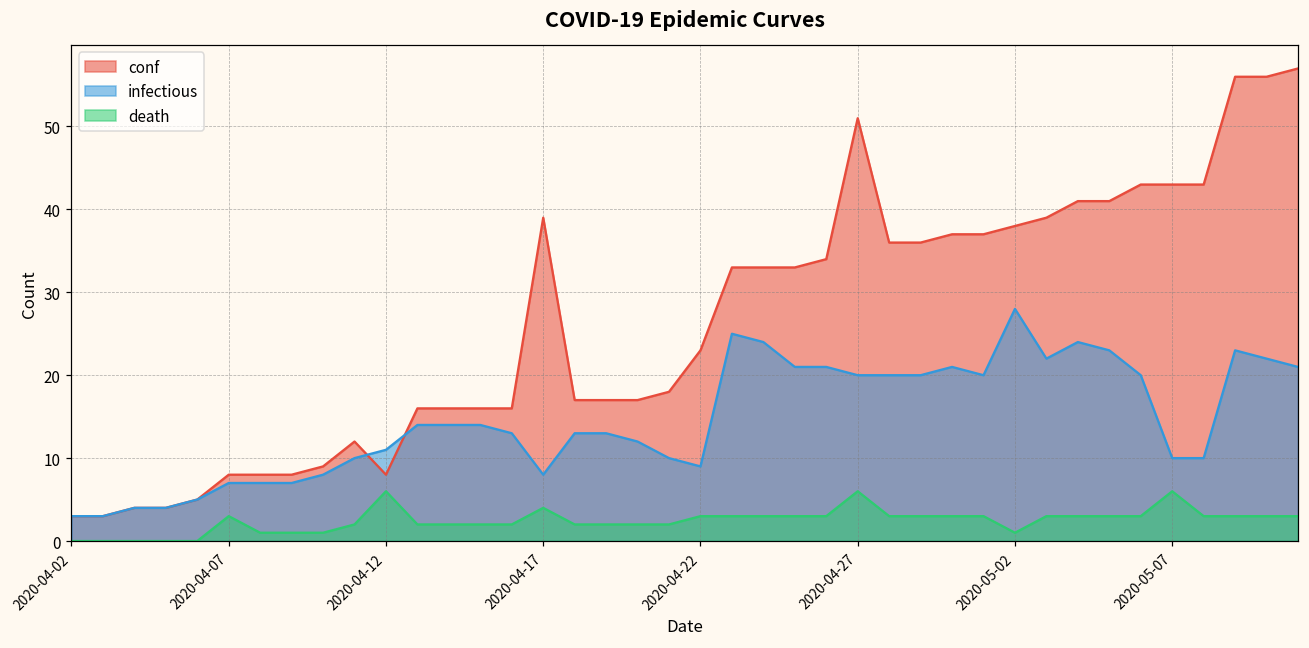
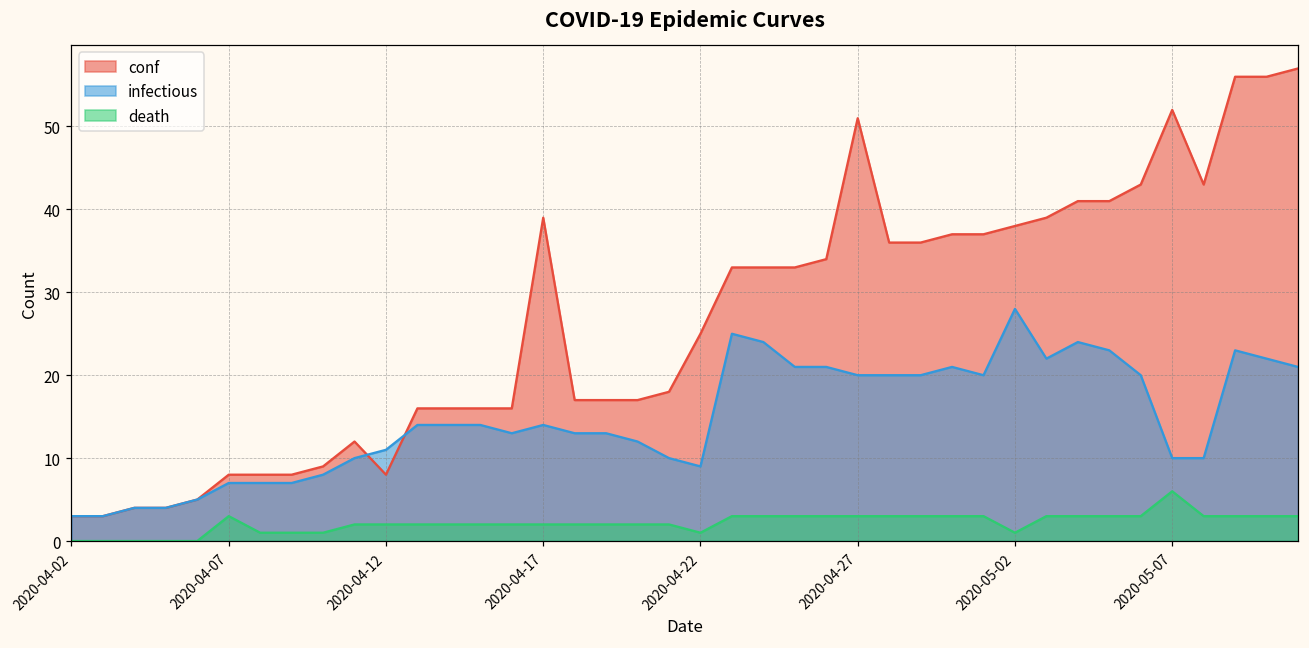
death, 2020-04-12: 6 -> 2
infectious, 2020-04-17: 8 -> 14
death, 2020-04-17: 4 -> 2
conf, 2020-04-22: 23 -> 25
death, 2020-04-22: 3 -> 1
death, 2020-04-27: 6 -> 3
conf, 2020-05-07: 43 -> 52
